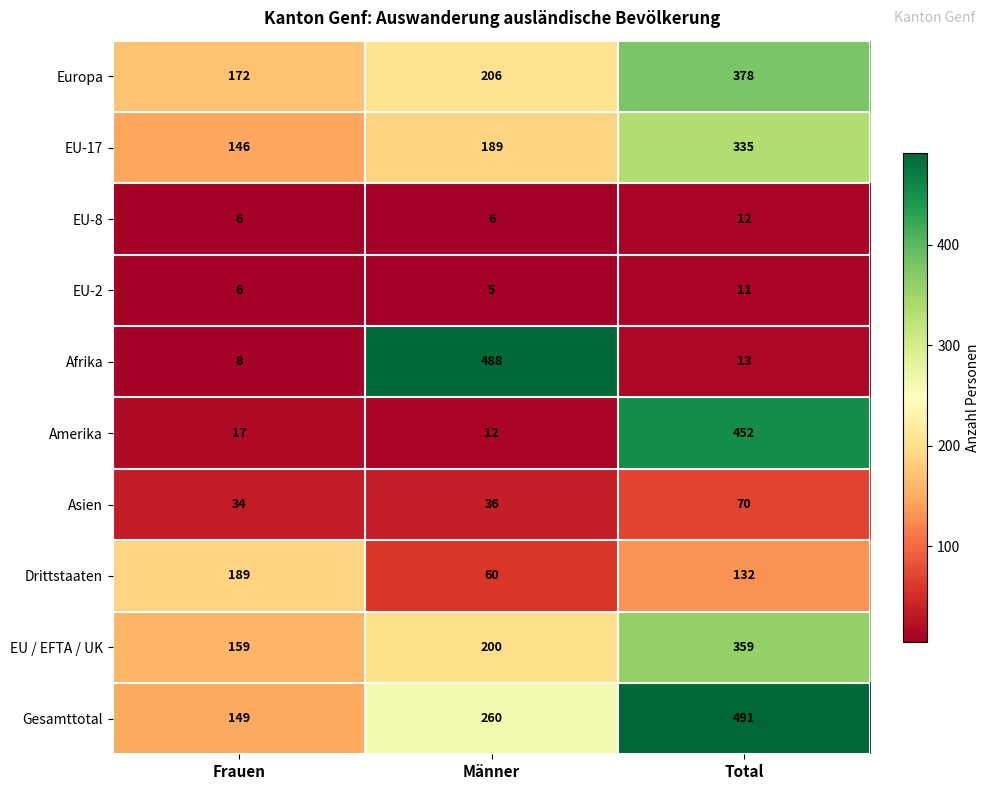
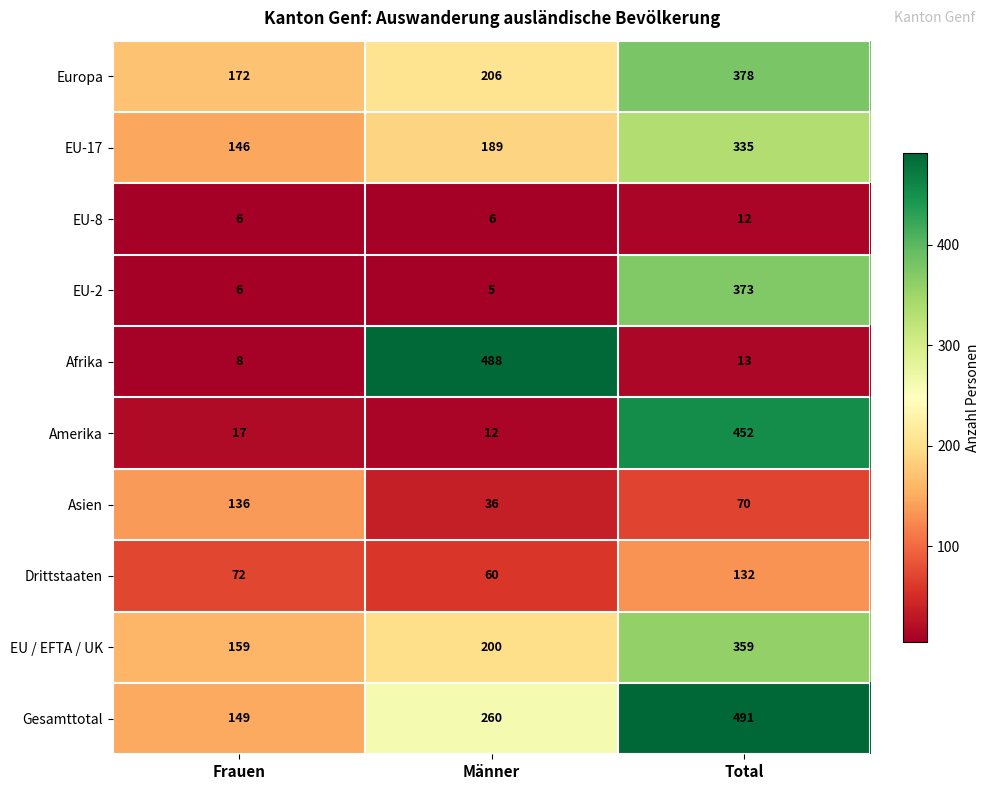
EU-2, Total: 11 -> 373
Asien, Frauen: 34 -> 136
Drittstaaten, Frauen: 189 -> 72
